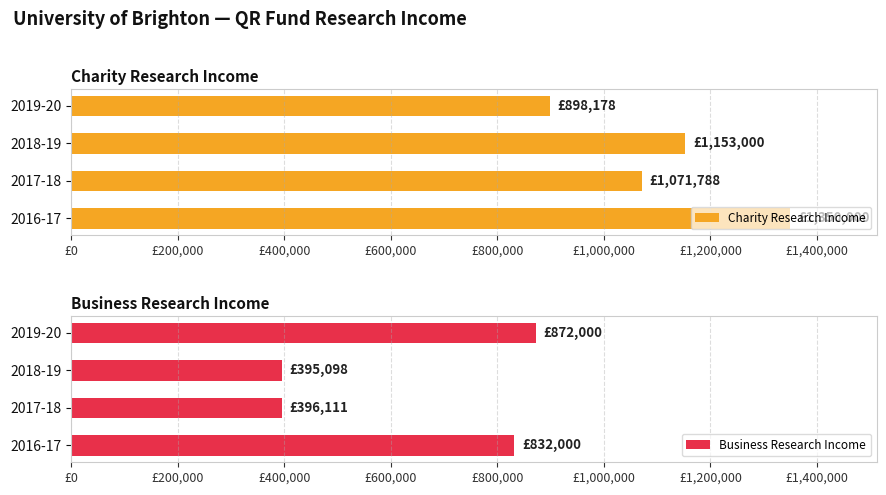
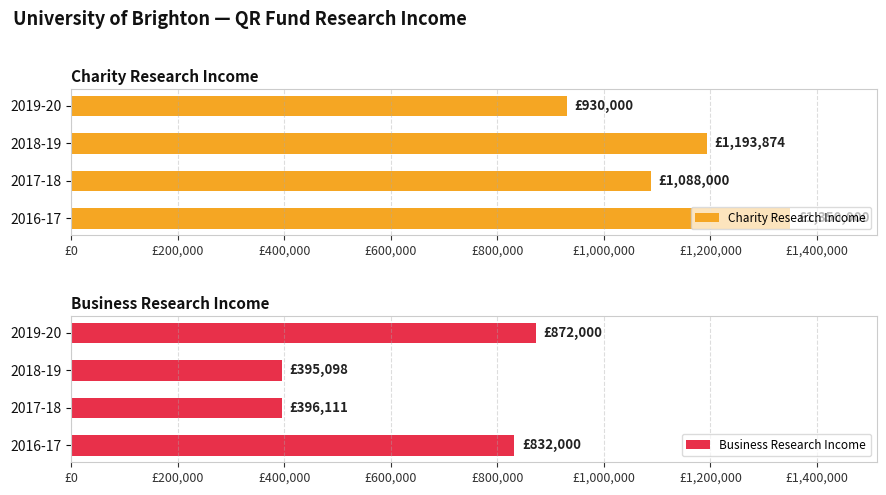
Charity Research Income, 2019-20: £898,178 -> £930,000
Charity Research Income, 2018-19: £1,153,000 -> £1,193,874
Charity Research Income, 2017-18: £1,071,788 -> £1,088,000
